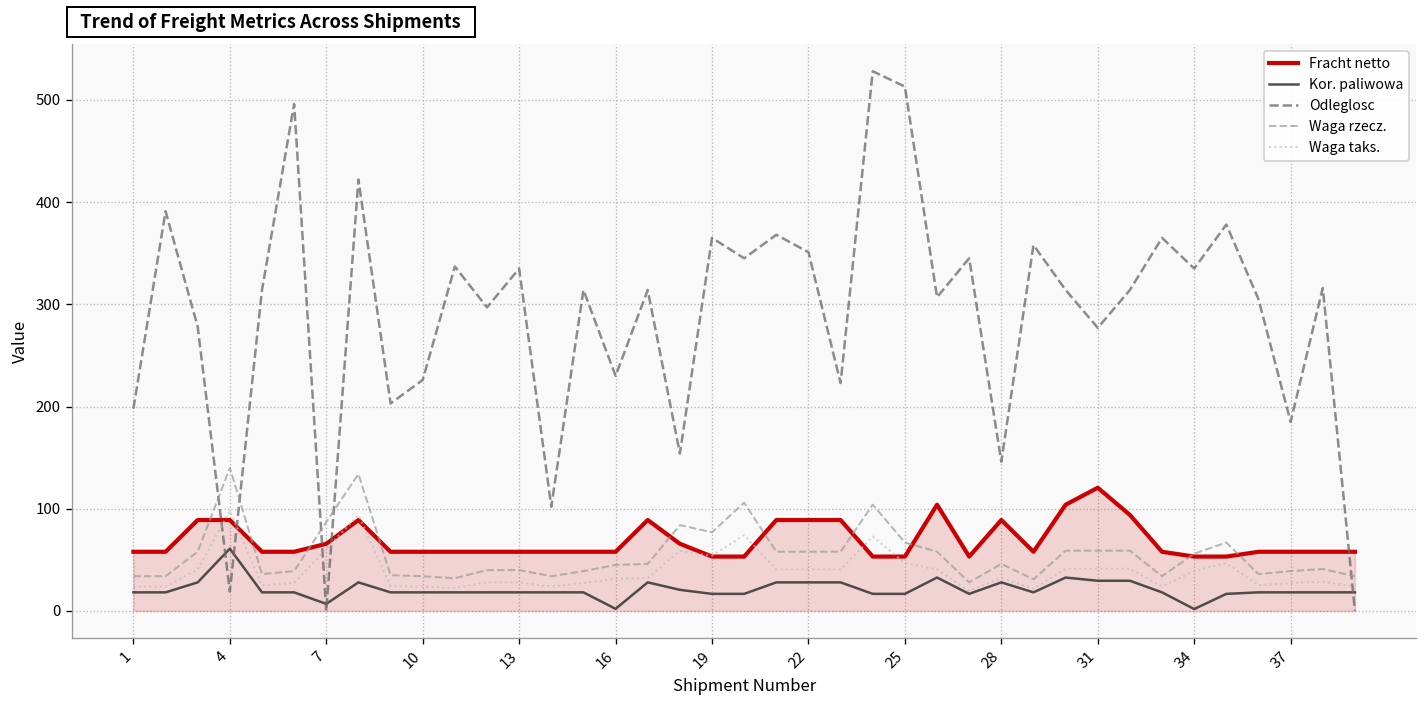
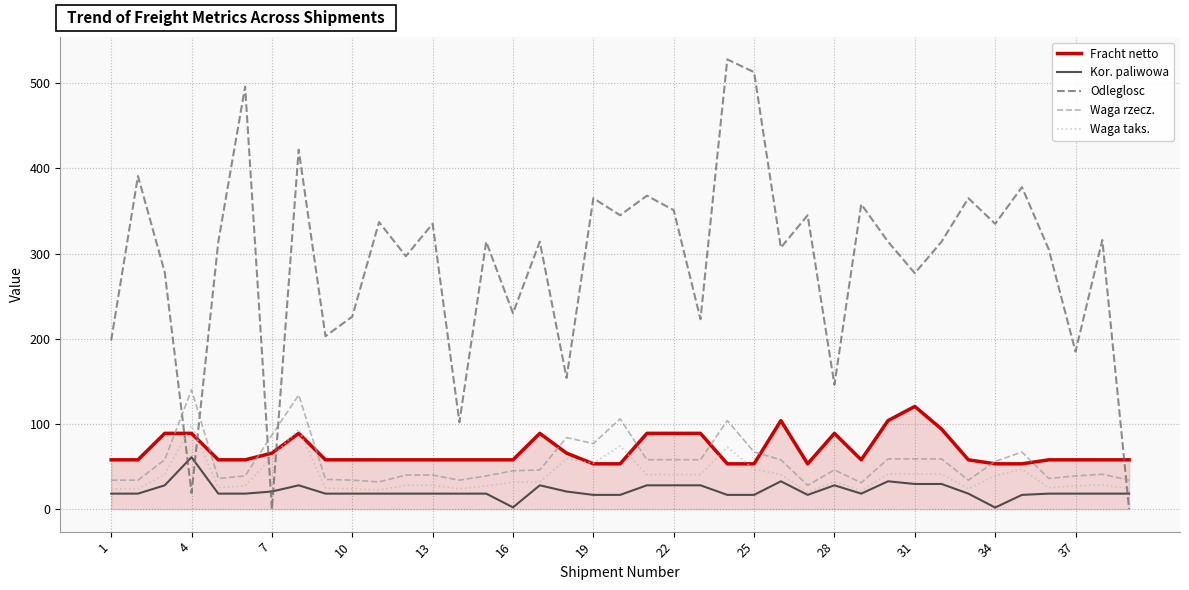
Kor. paliwowa, 7: 10 -> 20
